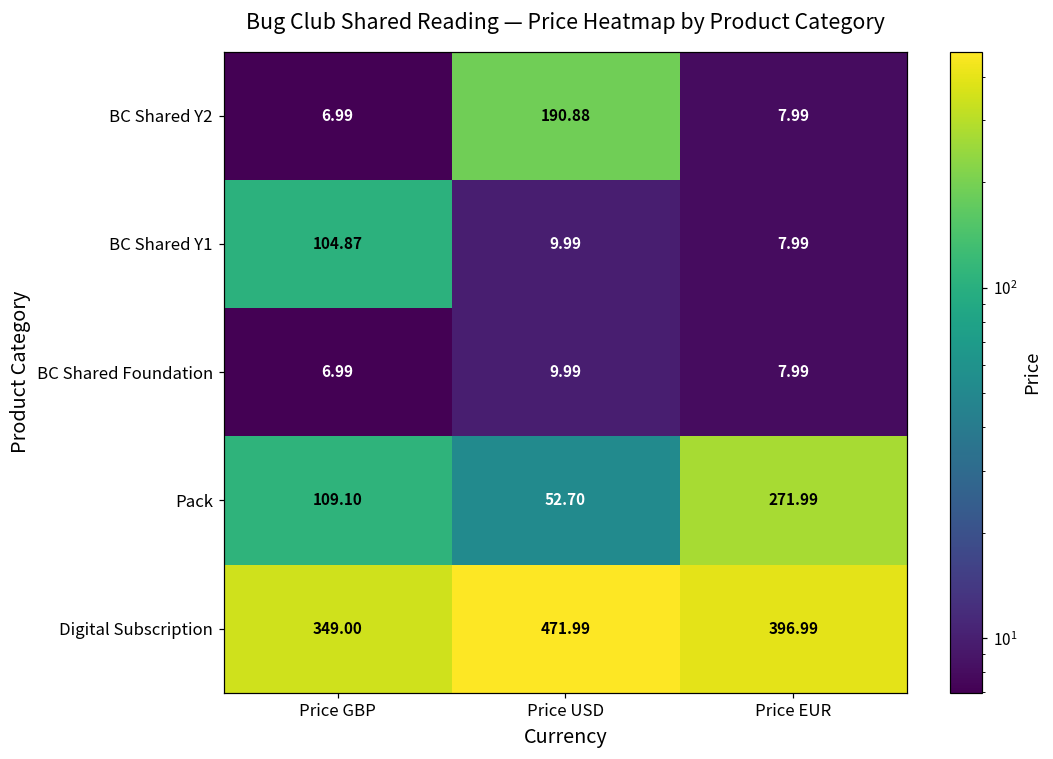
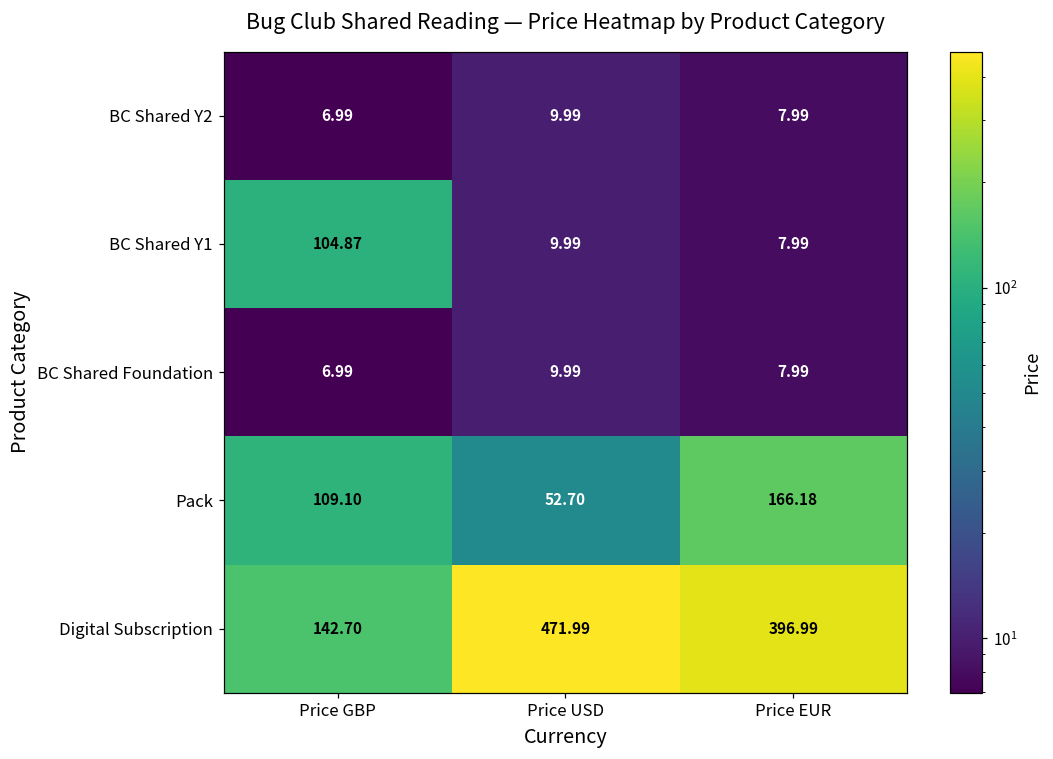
BC Shared Y2, Price USD: 190.88 -> 9.99
Pack, Price EUR: 271.99 -> 166.18
Digital Subscription, Price GBP: 349.00 -> 142.70
